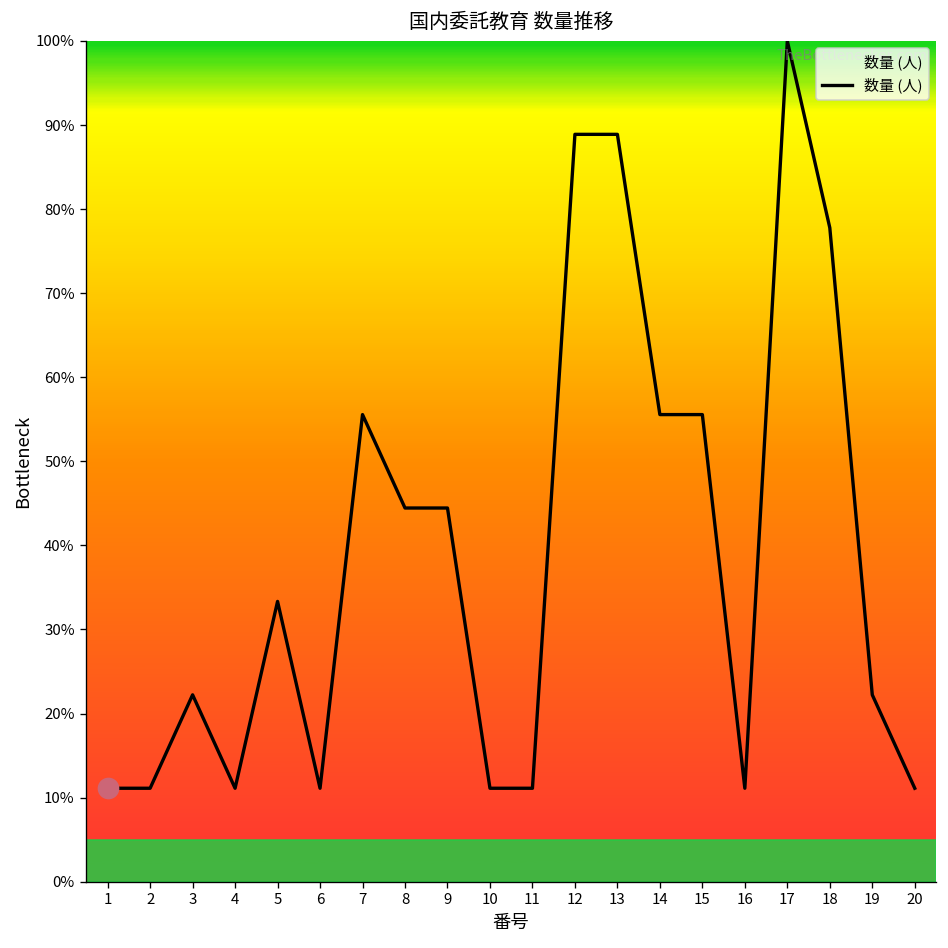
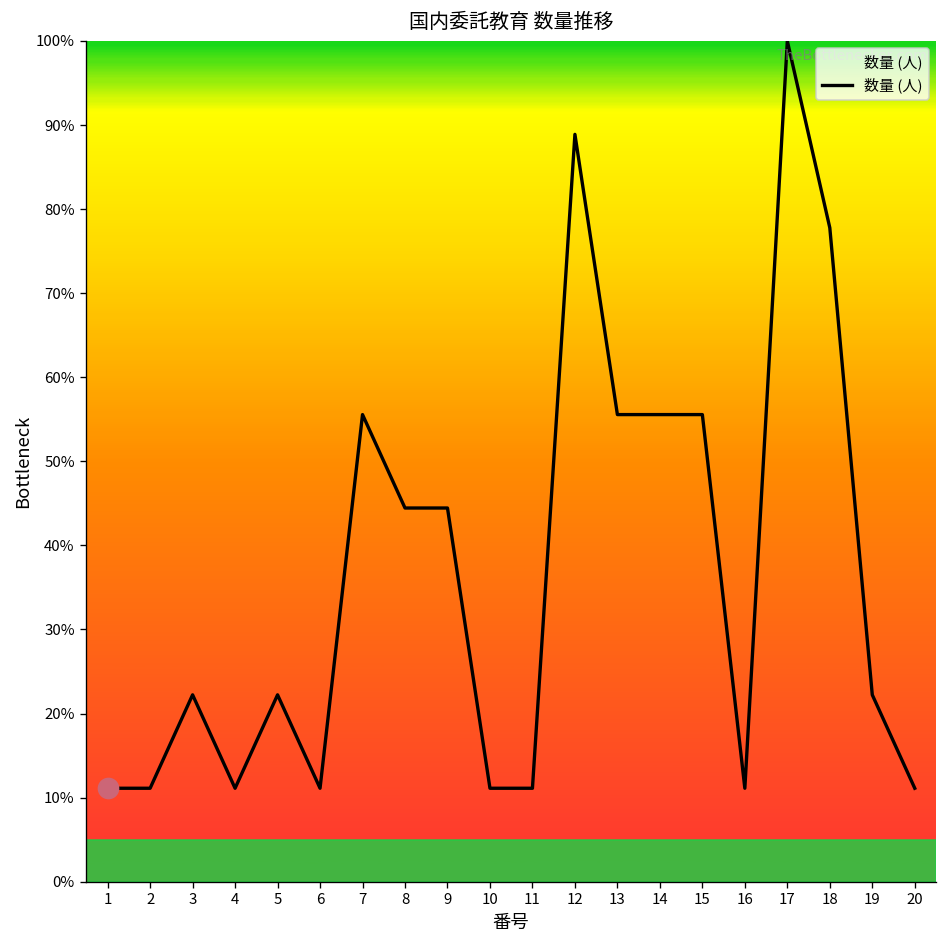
数量 (人), 5: 33% -> 22%
数量 (人), 13: 89% -> 56%
